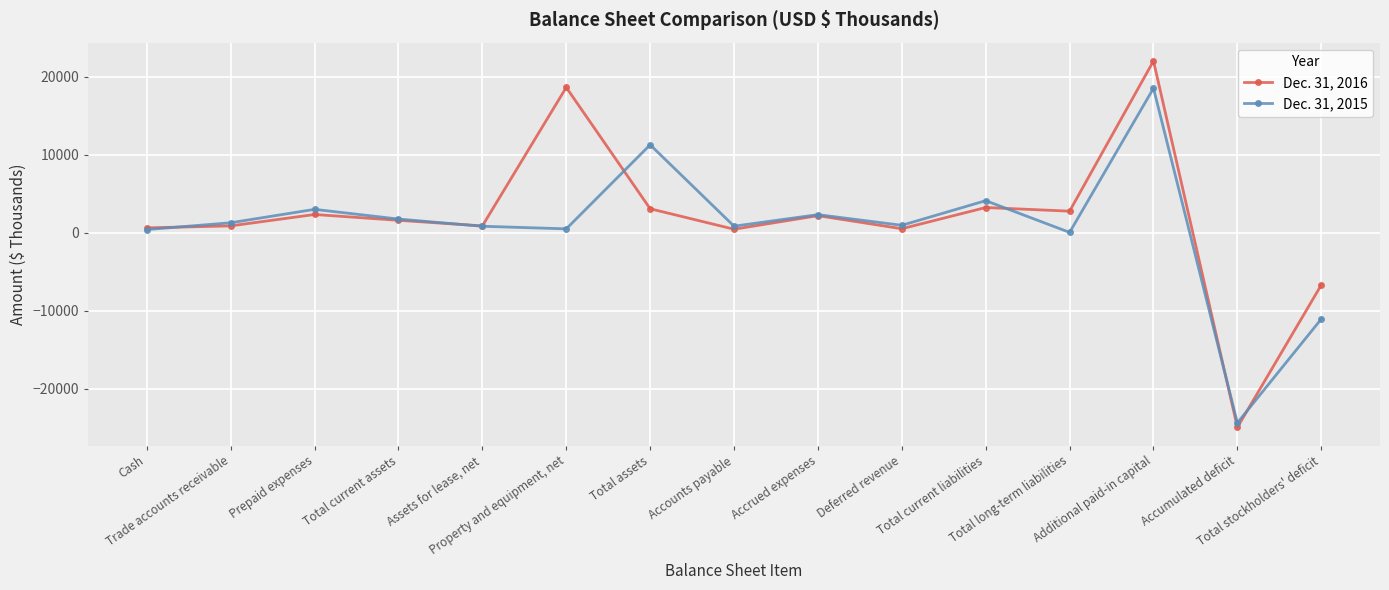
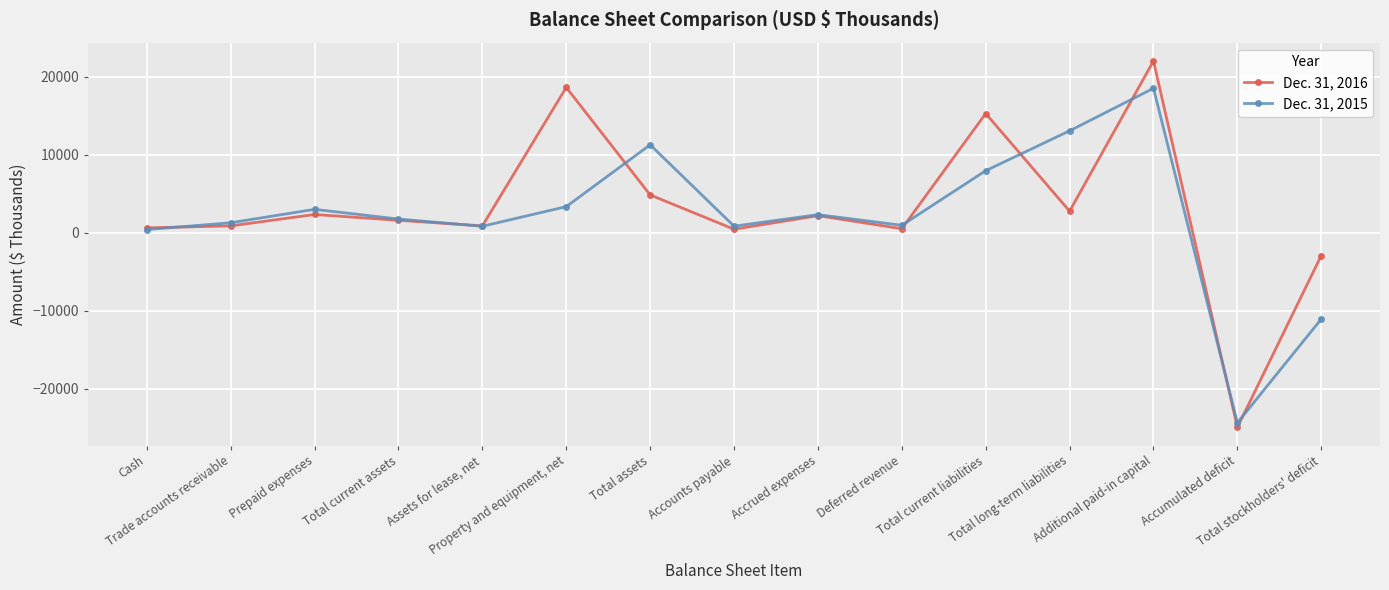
Dec. 31, 2015, Property and equipment, net: 0 -> 3000
Dec. 31, 2016, Total assets: 3000 -> 5000
Dec. 31, 2016, Total current liabilities: 3000 -> 15000
Dec. 31, 2015, Total current liabilities: 4000 -> 8000
Dec. 31, 2015, Total long-term liabilities: 0 -> 13000
Dec. 31, 2016, Total stockholders' deficit: -7000 -> -3000
